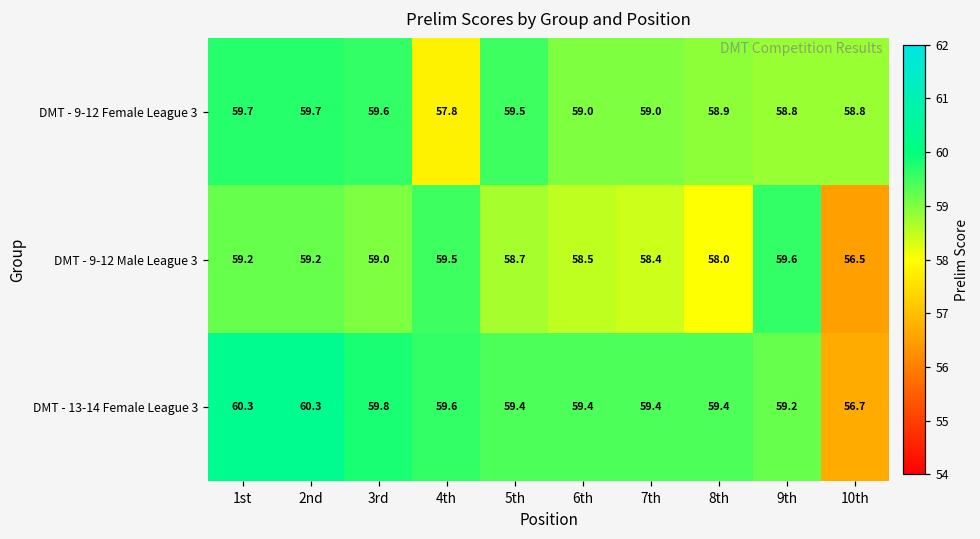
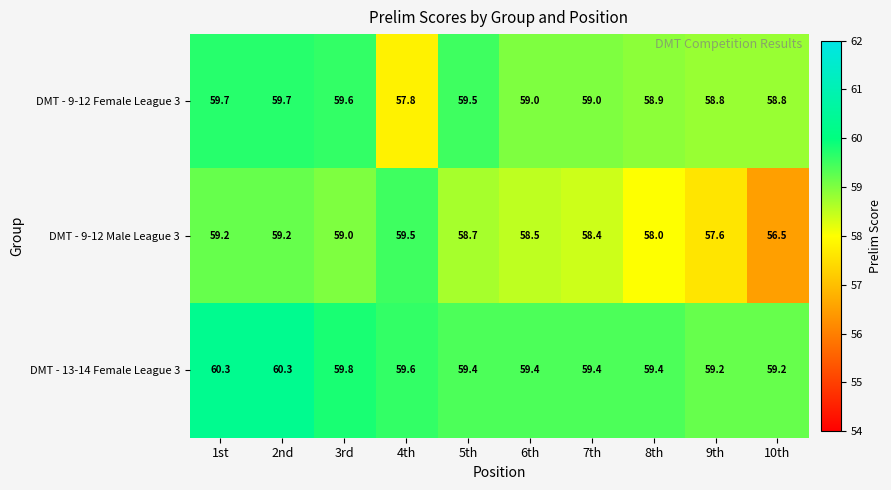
DMT - 9-12 Male League 3, 9th: 59.6 -> 57.6
DMT - 13-14 Female League 3, 10th: 56.7 -> 59.2
